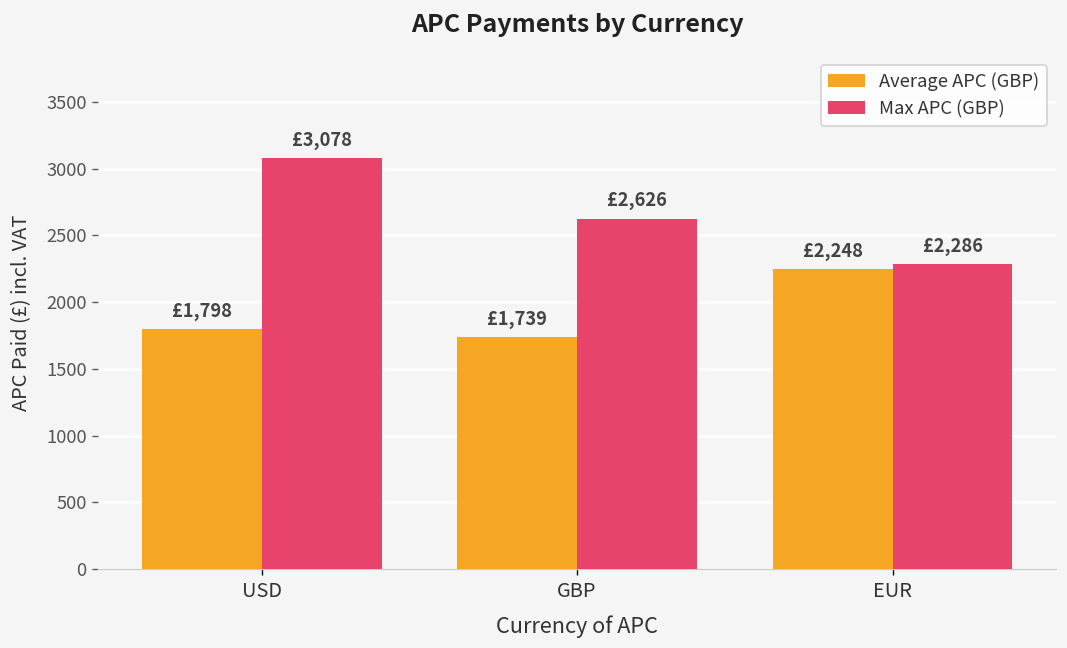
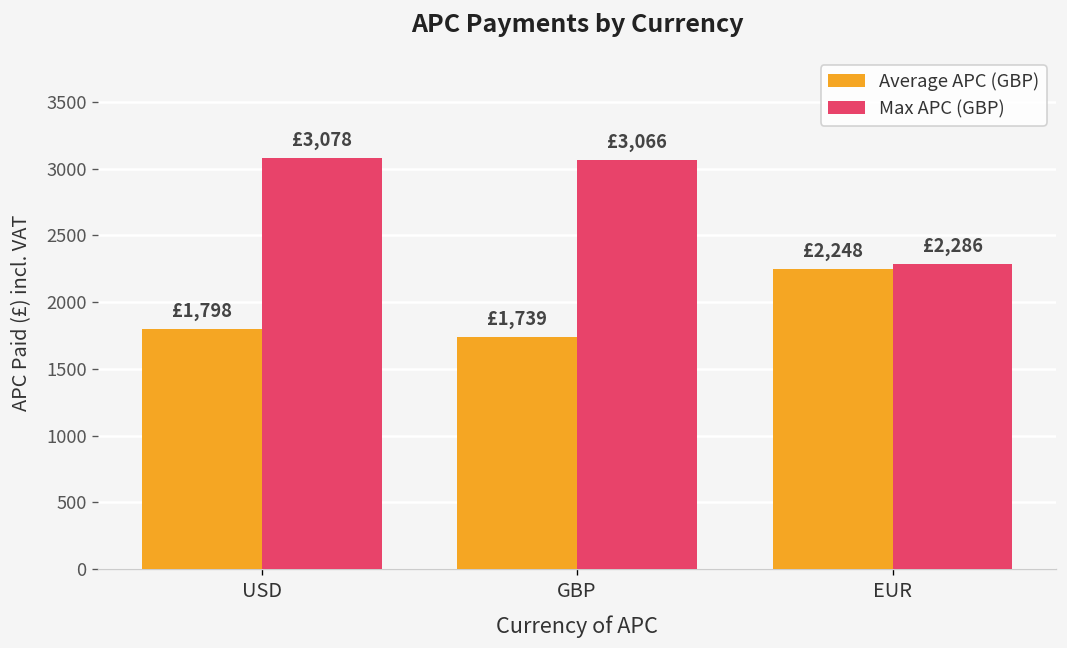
Max APC (GBP), GBP: £2,626 -> £3,066
